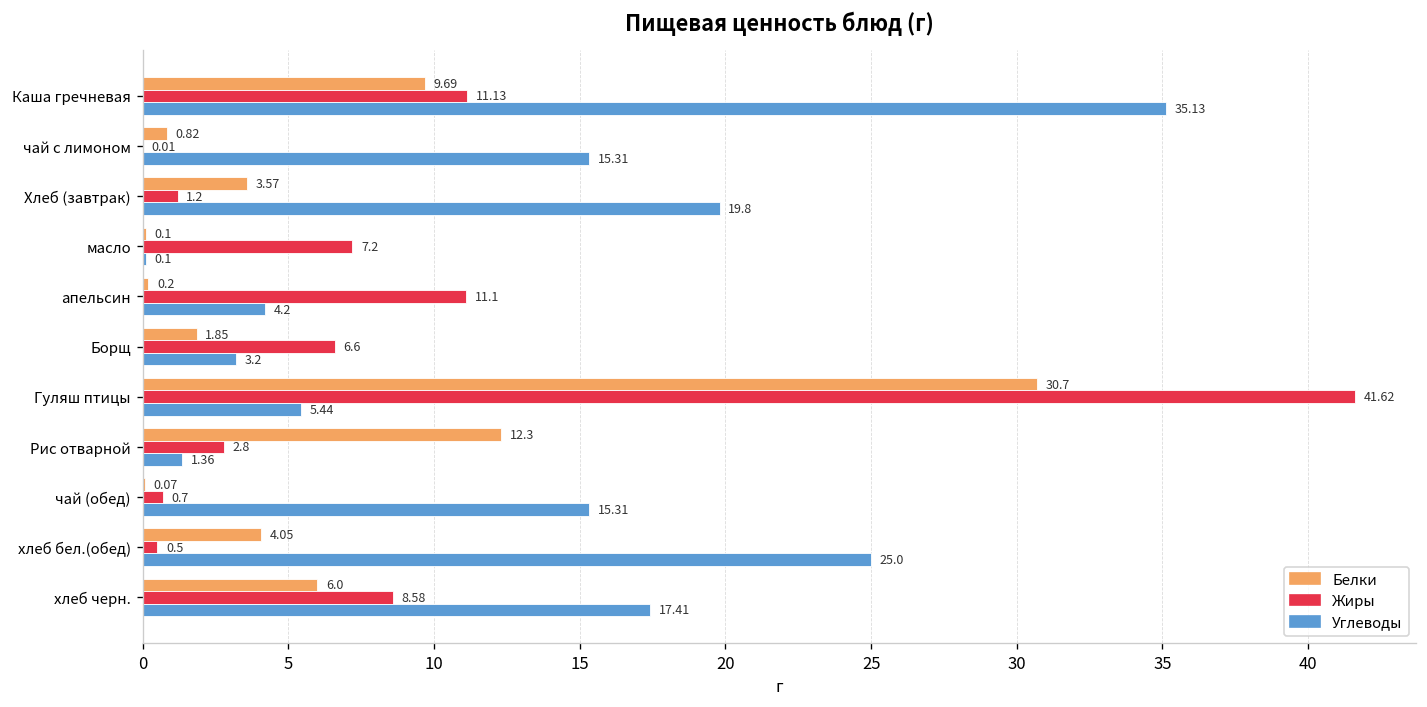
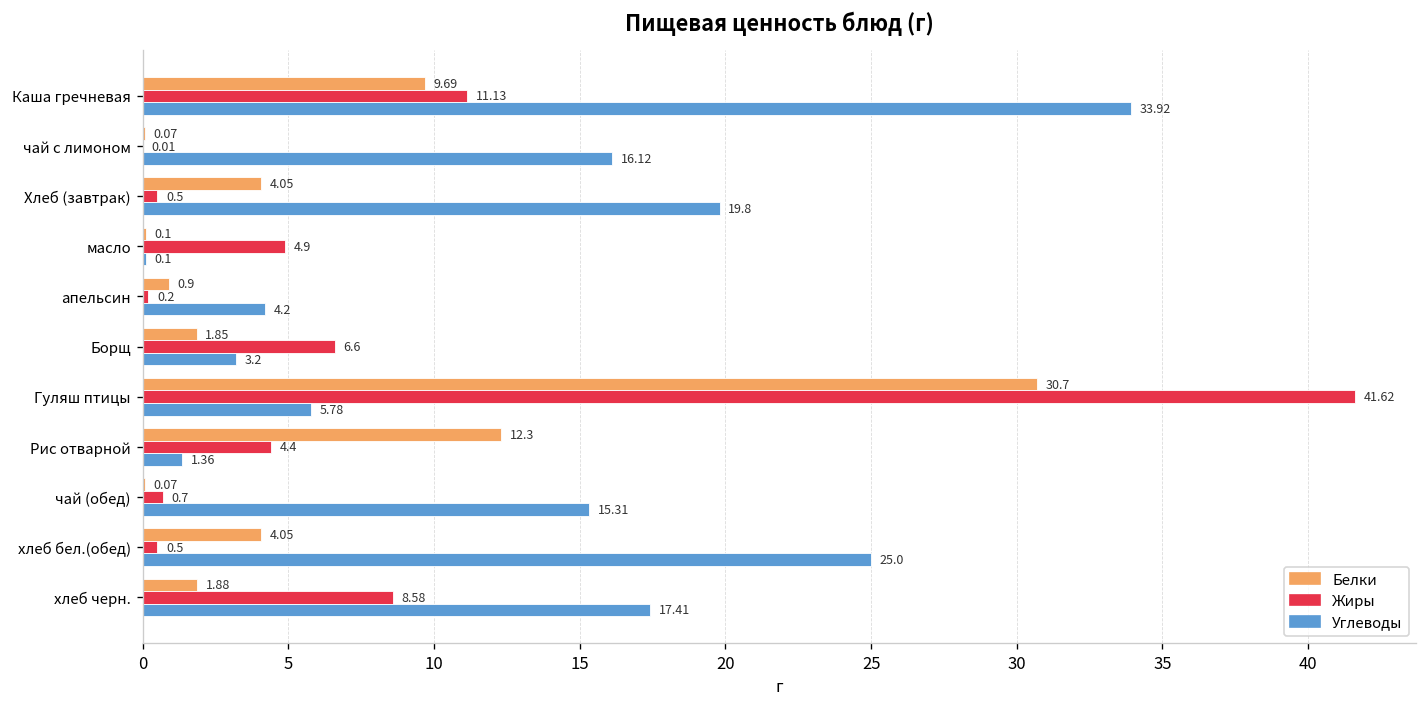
Углеводы, Каша гречневая: 35.13 -> 33.92
Белки, чай с лимоном: 0.82 -> 0.07
Углеводы, чай с лимоном: 15.31 -> 16.12
Белки, Хлеб (завтрак): 3.57 -> 4.05
Жиры, Хлеб (завтрак): 1.2 -> 0.5
Жиры, масло: 7.2 -> 4.9
Белки, апельсин: 0.2 -> 0.9
Жиры, апельсин: 11.1 -> 0.2
Углеводы, Гуляш птицы: 5.44 -> 5.78
Жиры, Рис отварной: 2.8 -> 4.4
Белки, хлеб черн.: 6.0 -> 1.88
